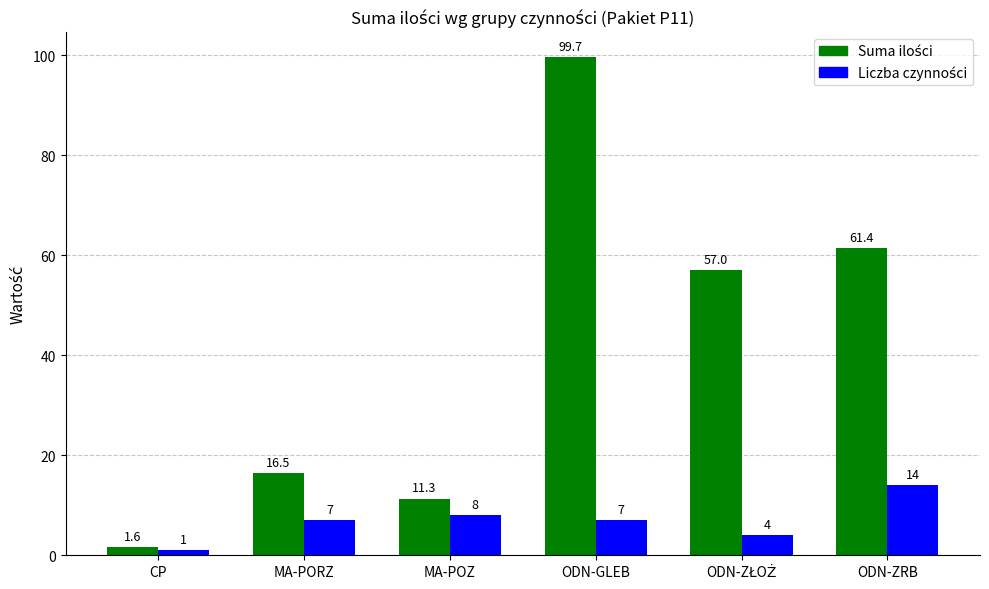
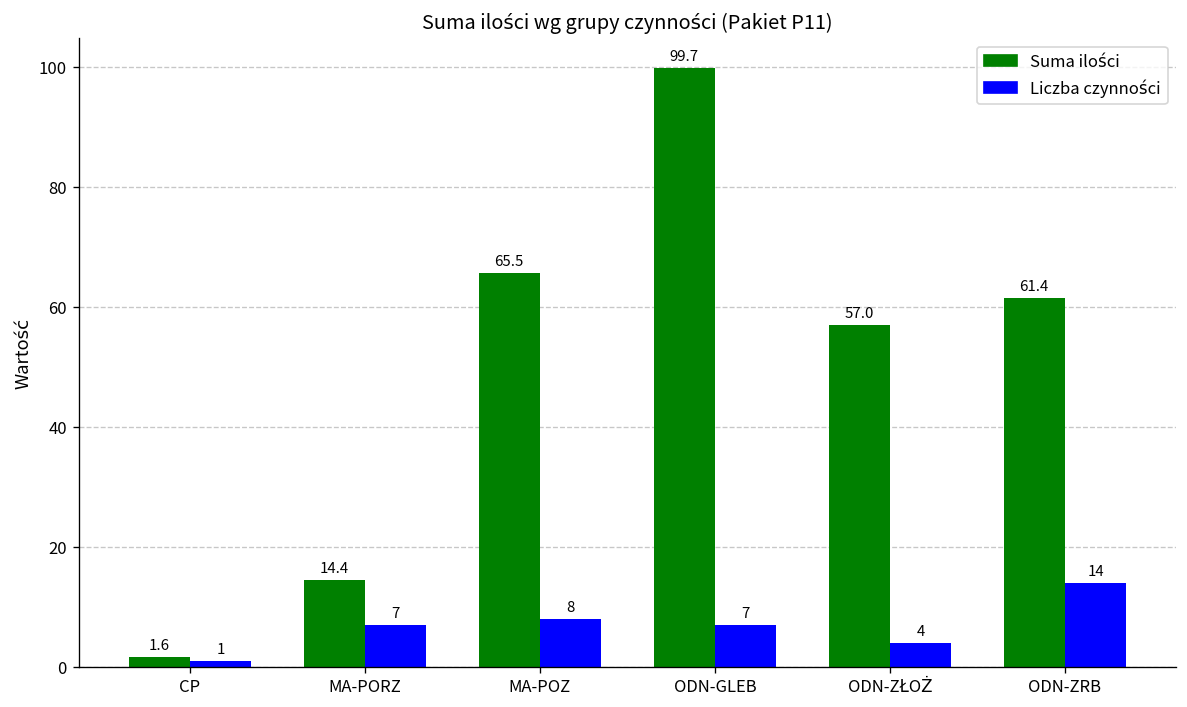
Suma ilości, MA-PORZ: 16.5 -> 14.4
Suma ilości, MA-POZ: 11.3 -> 65.5
